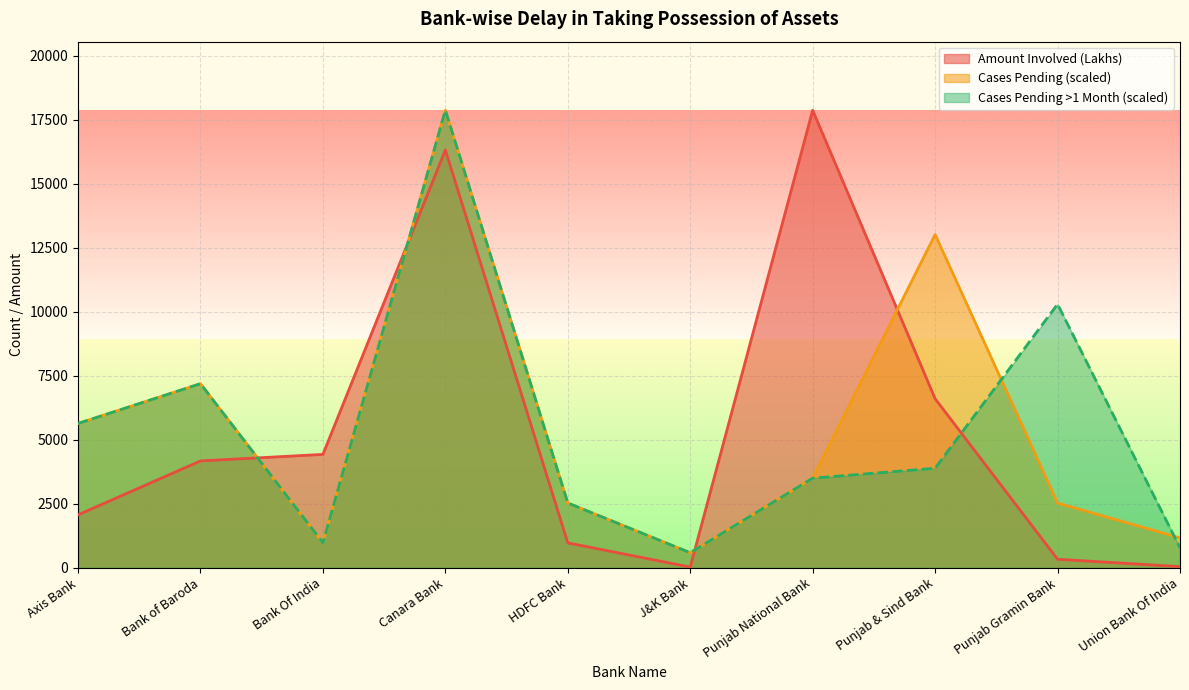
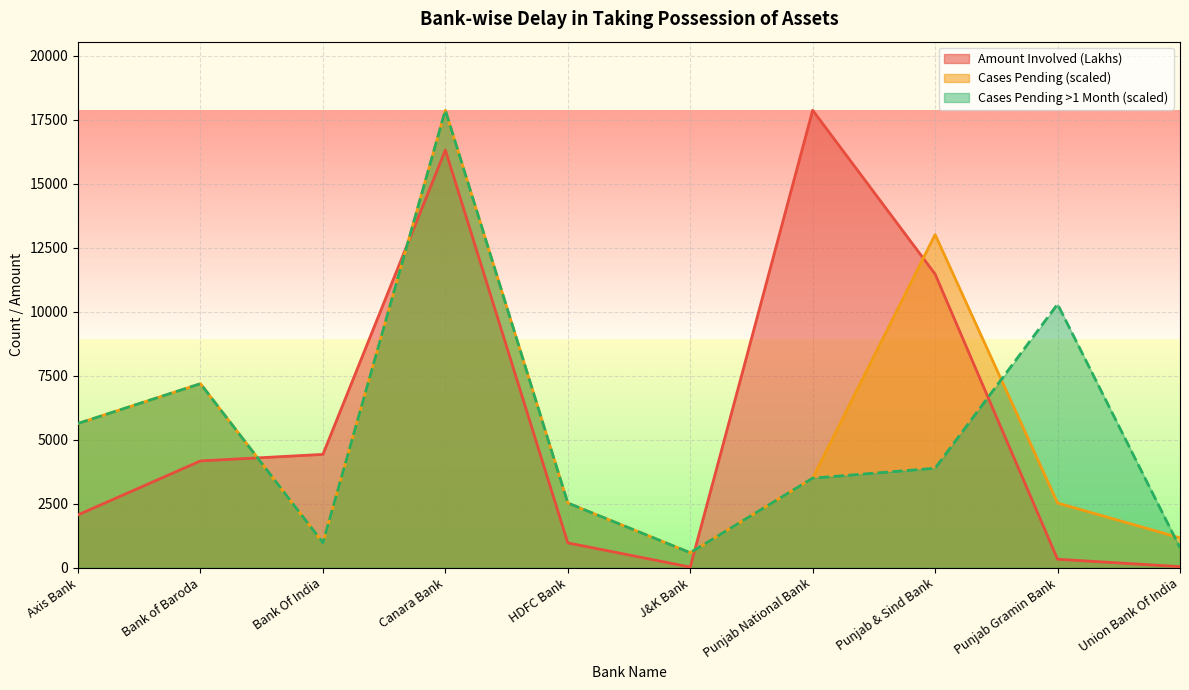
Amount Involved (Lakhs), Punjab & Sind Bank: 6600 -> 11500
